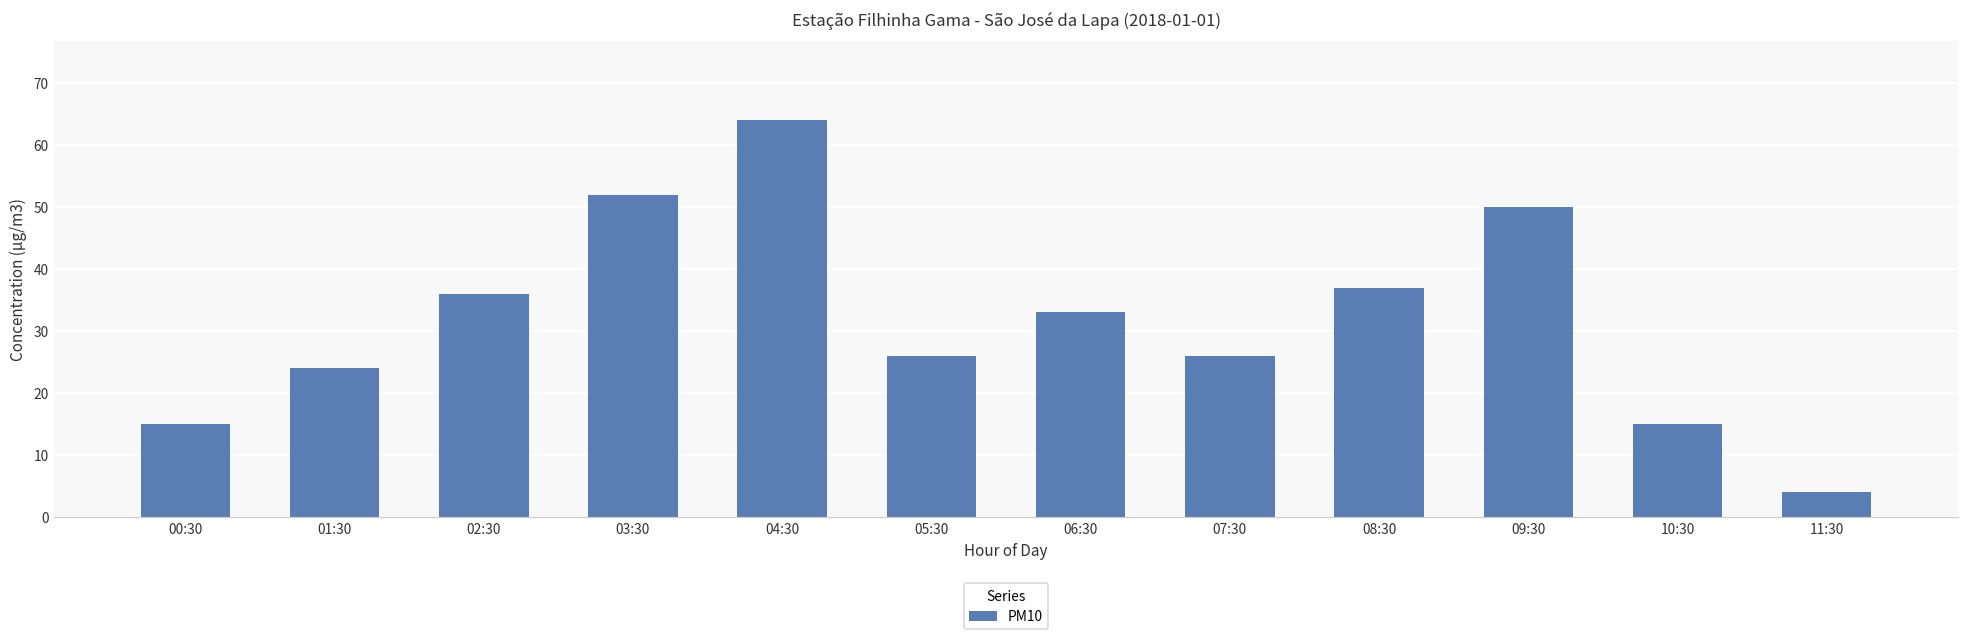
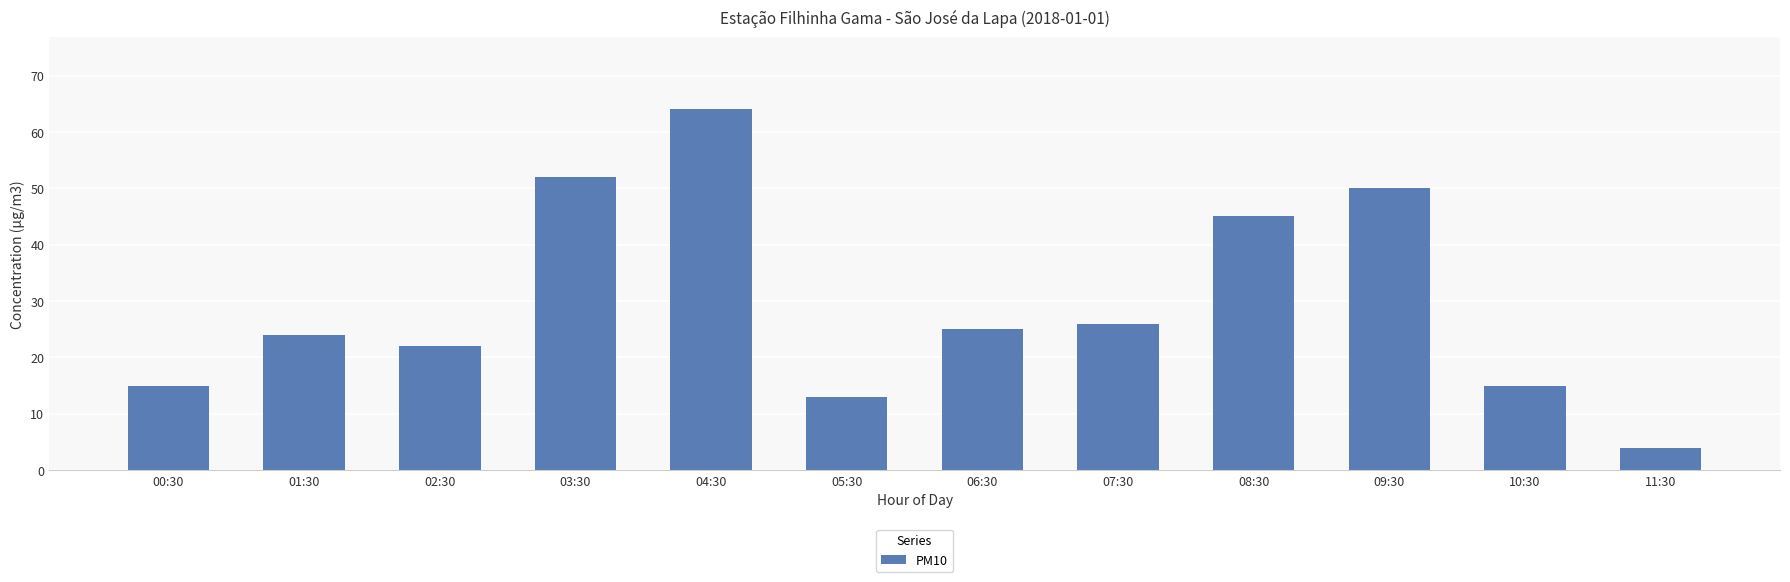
02:30: 36 -> 22
05:30: 26 -> 13
06:30: 33 -> 25
08:30: 37 -> 45
